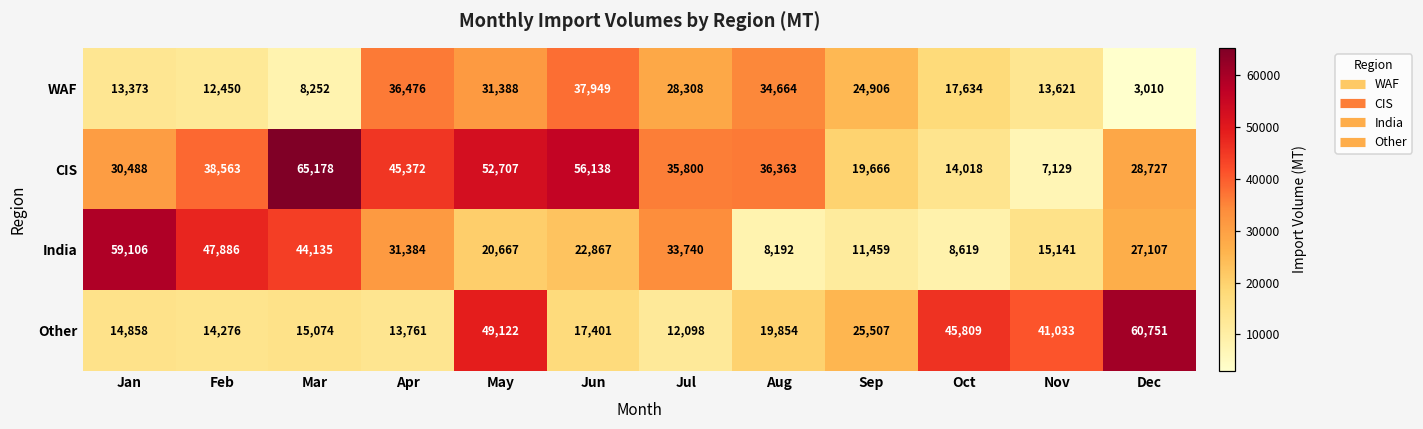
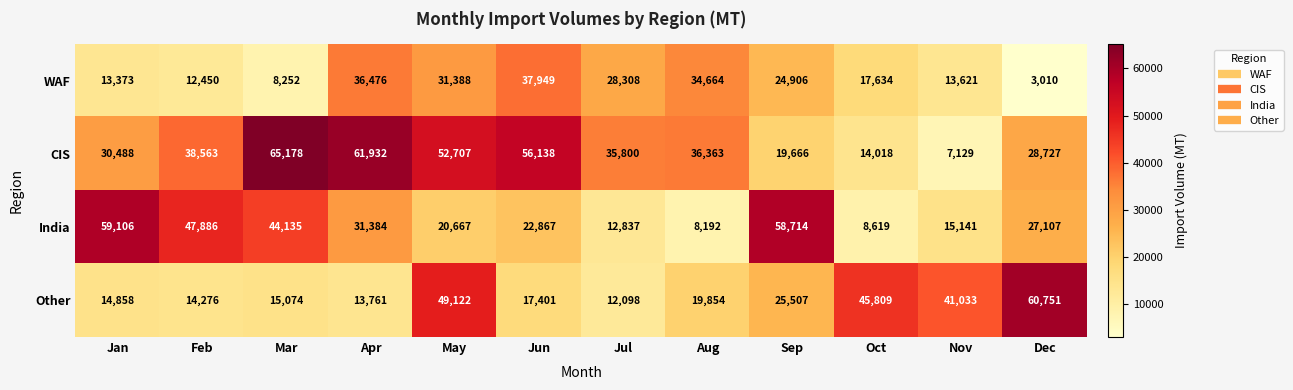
CIS, Apr: 45,372 -> 61,932
India, Jul: 33,740 -> 12,837
India, Sep: 11,459 -> 58,714
